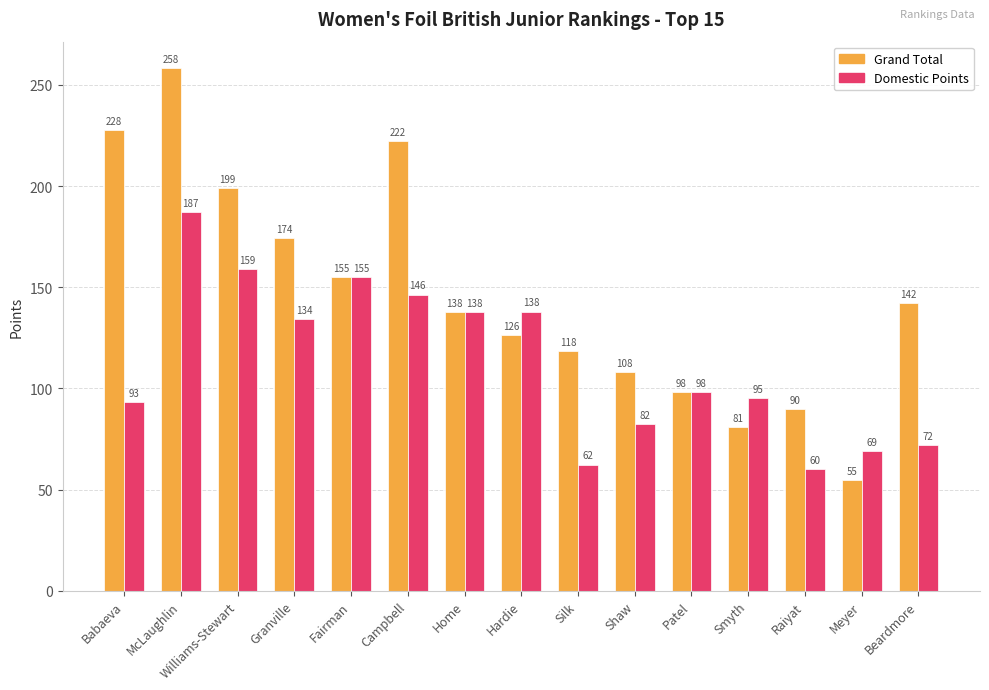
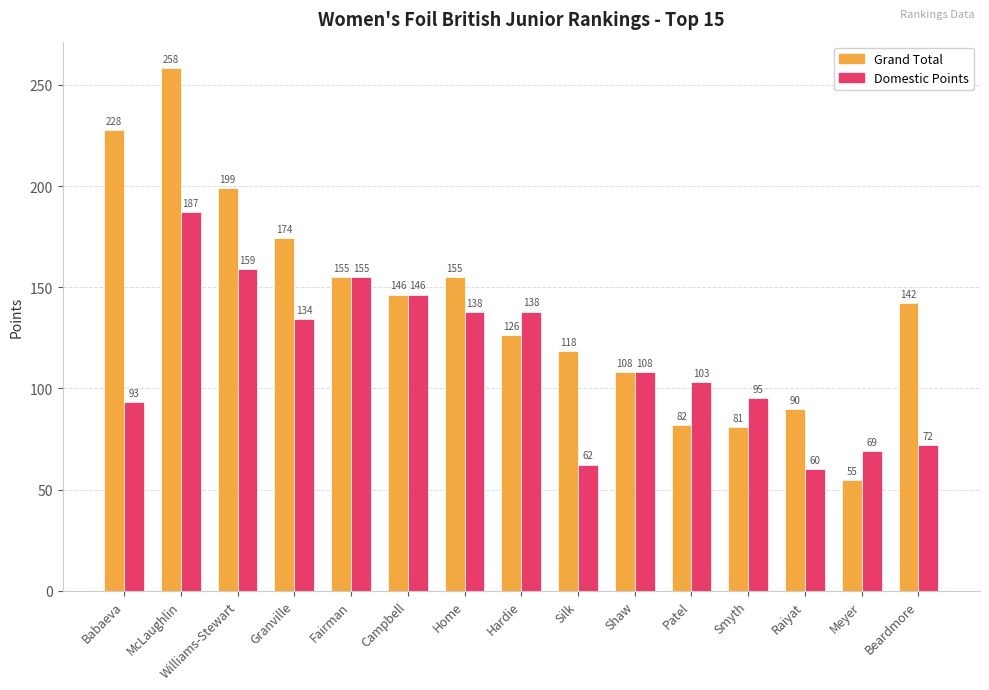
Grand Total, Campbell: 222 -> 146
Grand Total, Home: 138 -> 155
Domestic Points, Shaw: 82 -> 108
Grand Total, Patel: 98 -> 82
Domestic Points, Patel: 98 -> 103
